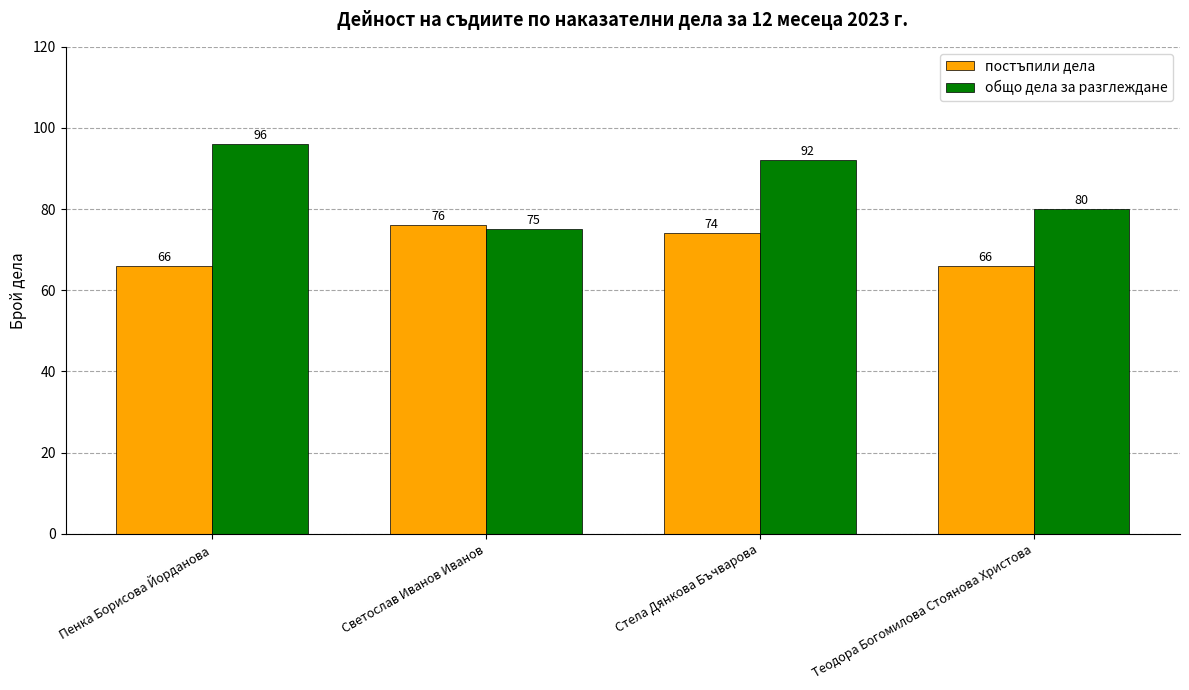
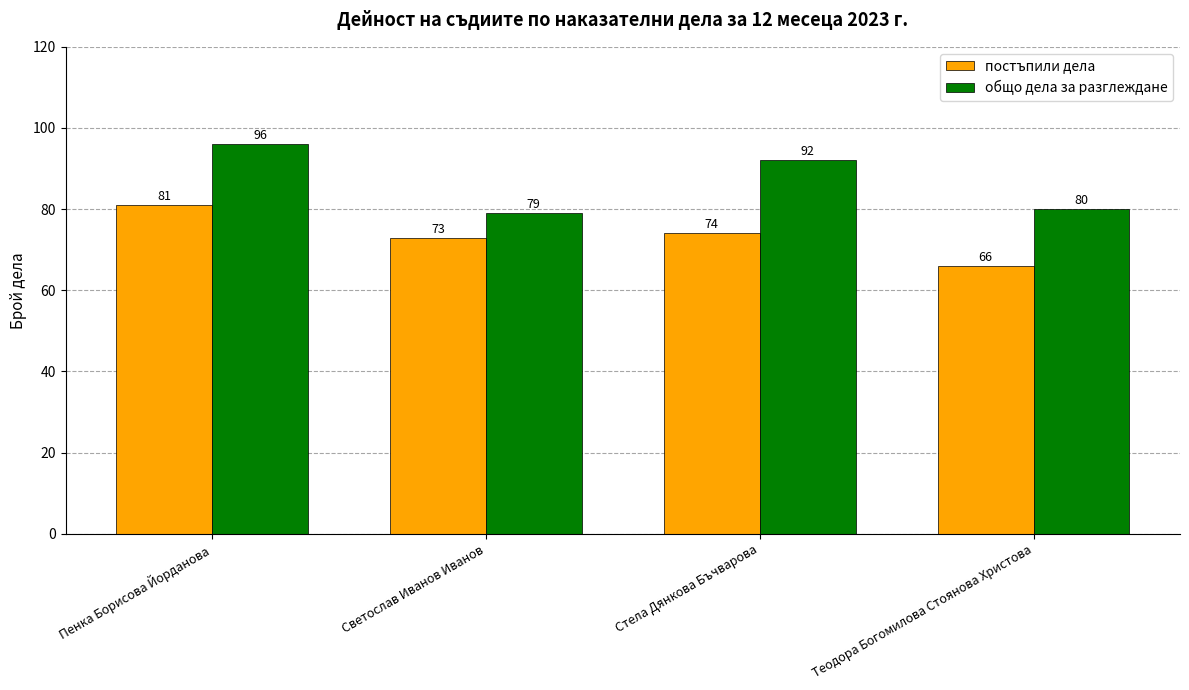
постъпили дела, Пенка Борисова Йорданова: 66 -> 81
постъпили дела, Светослав Иванов Иванов: 76 -> 73
общо дела за разглеждане, Светослав Иванов Иванов: 75 -> 79
